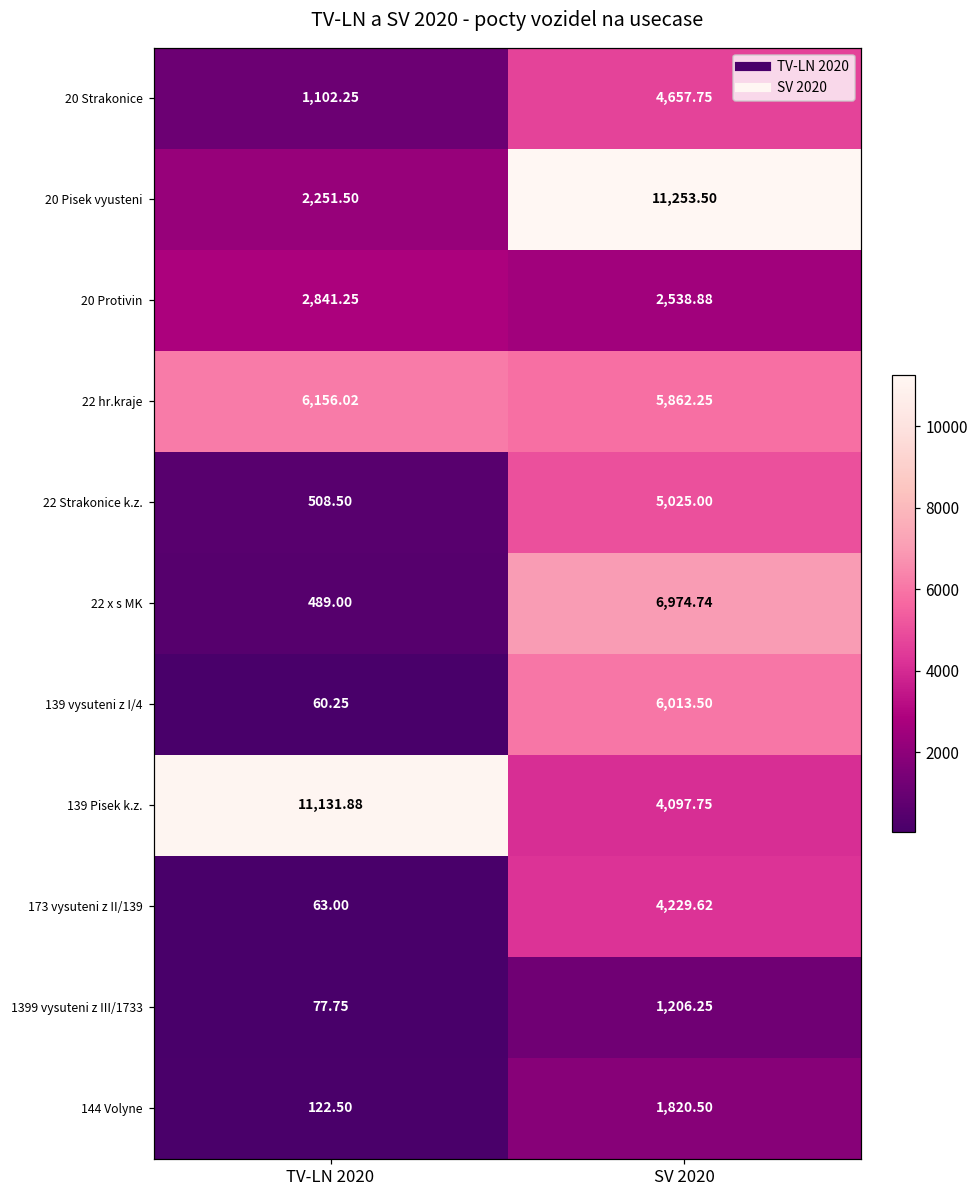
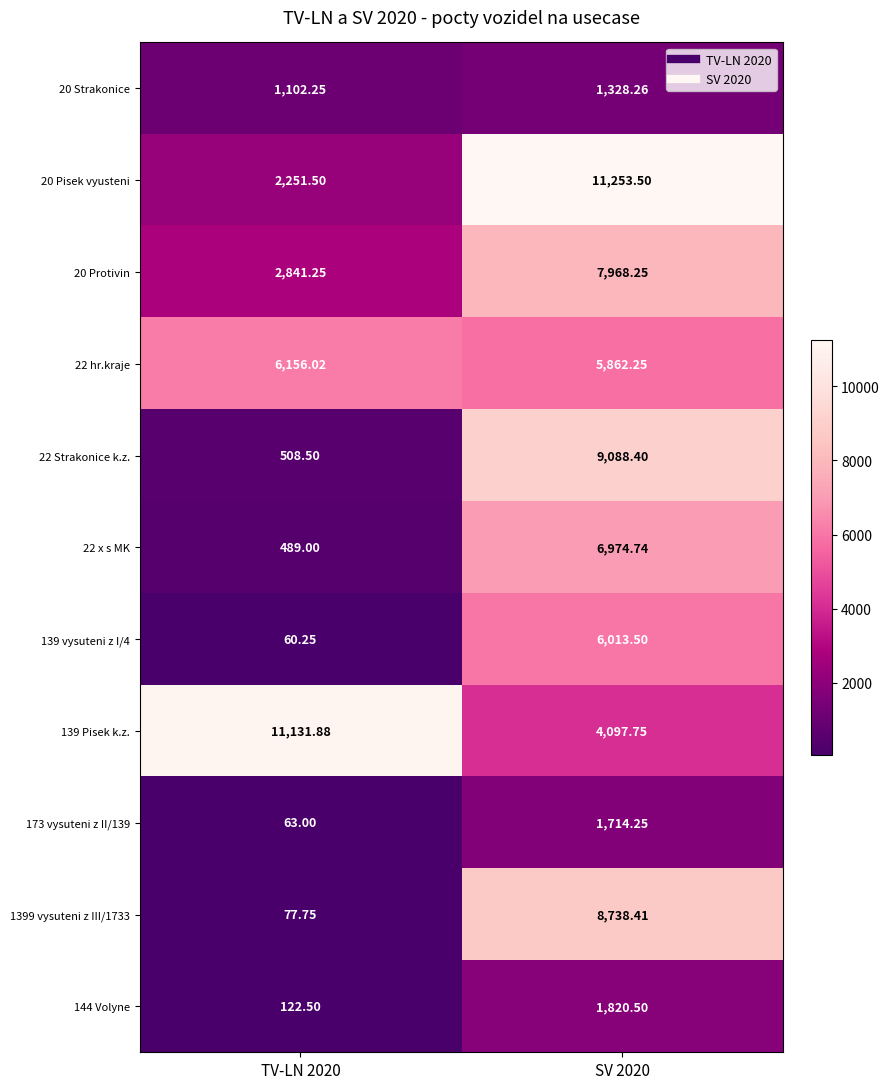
20 Strakonice, SV 2020: 4,657.75 -> 1,328.26
20 Protivin, SV 2020: 2,538.88 -> 7,968.25
22 Strakonice k.z., SV 2020: 5,025.00 -> 9,088.40
173 vysuteni z II/139, SV 2020: 4,229.62 -> 1,714.25
1399 vysuteni z III/1733, SV 2020: 1,206.25 -> 8,738.41
